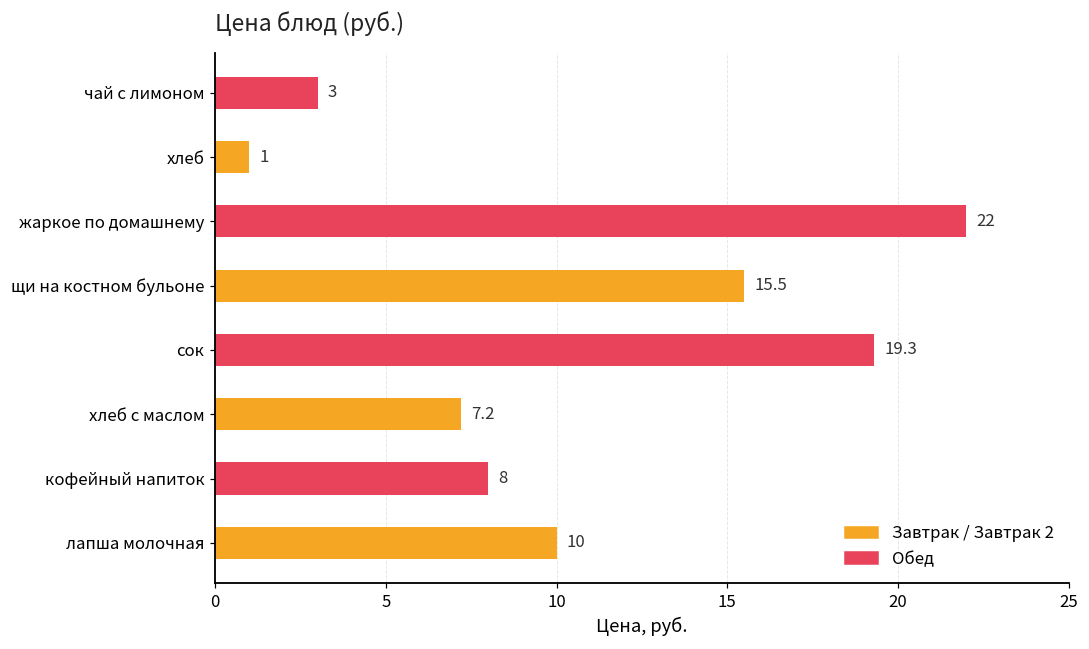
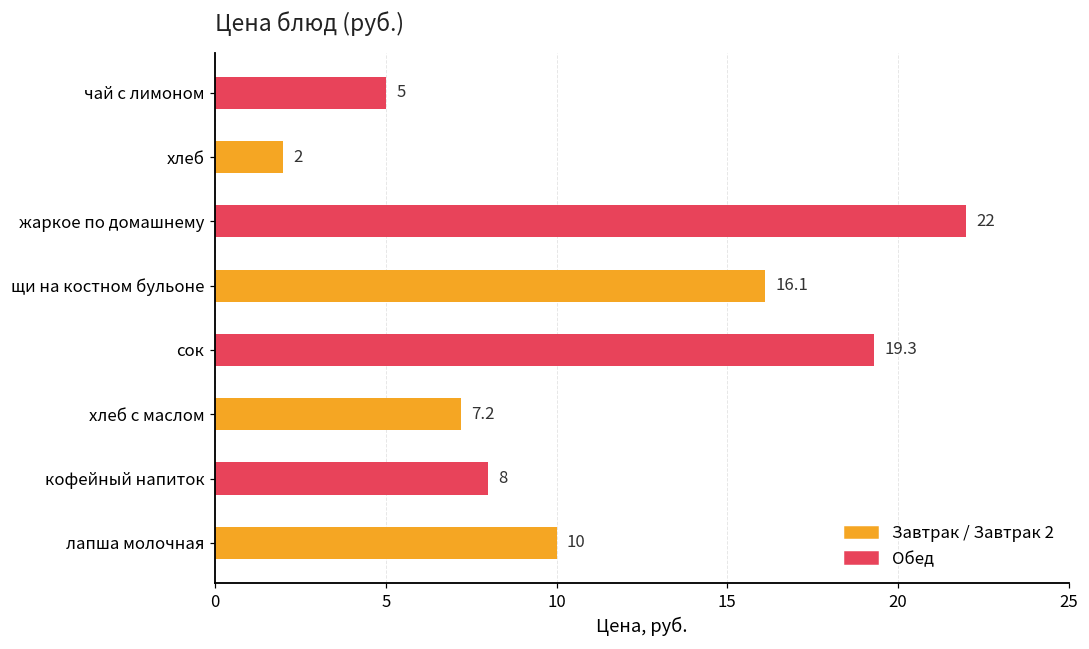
чай с лимоном: 3 -> 5
хлеб: 1 -> 2
щи на костном бульоне: 15.5 -> 16.1
